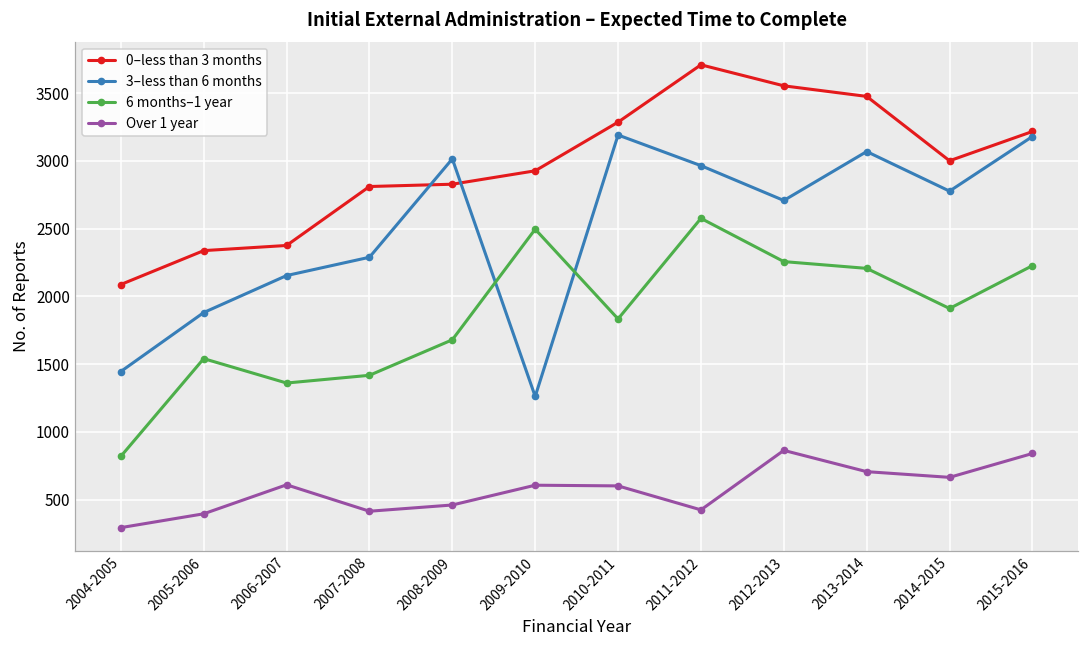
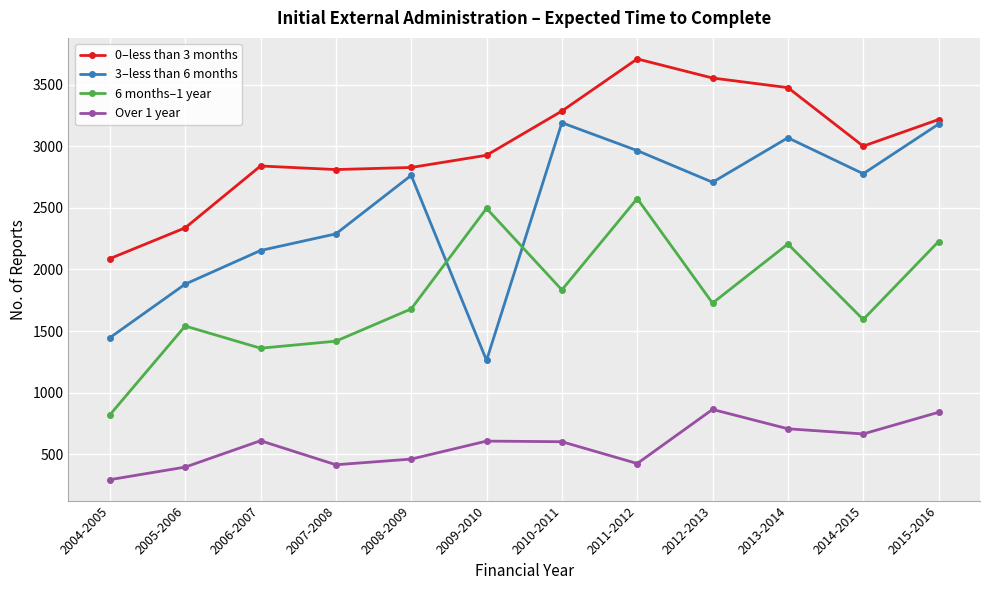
0–less than 3 months, 2006-2007: 2380 -> 2840
3–less than 6 months, 2008-2009: 3020 -> 2760
6 months–1 year, 2012-2013: 2260 -> 1730
6 months–1 year, 2014-2015: 1910 -> 1590
